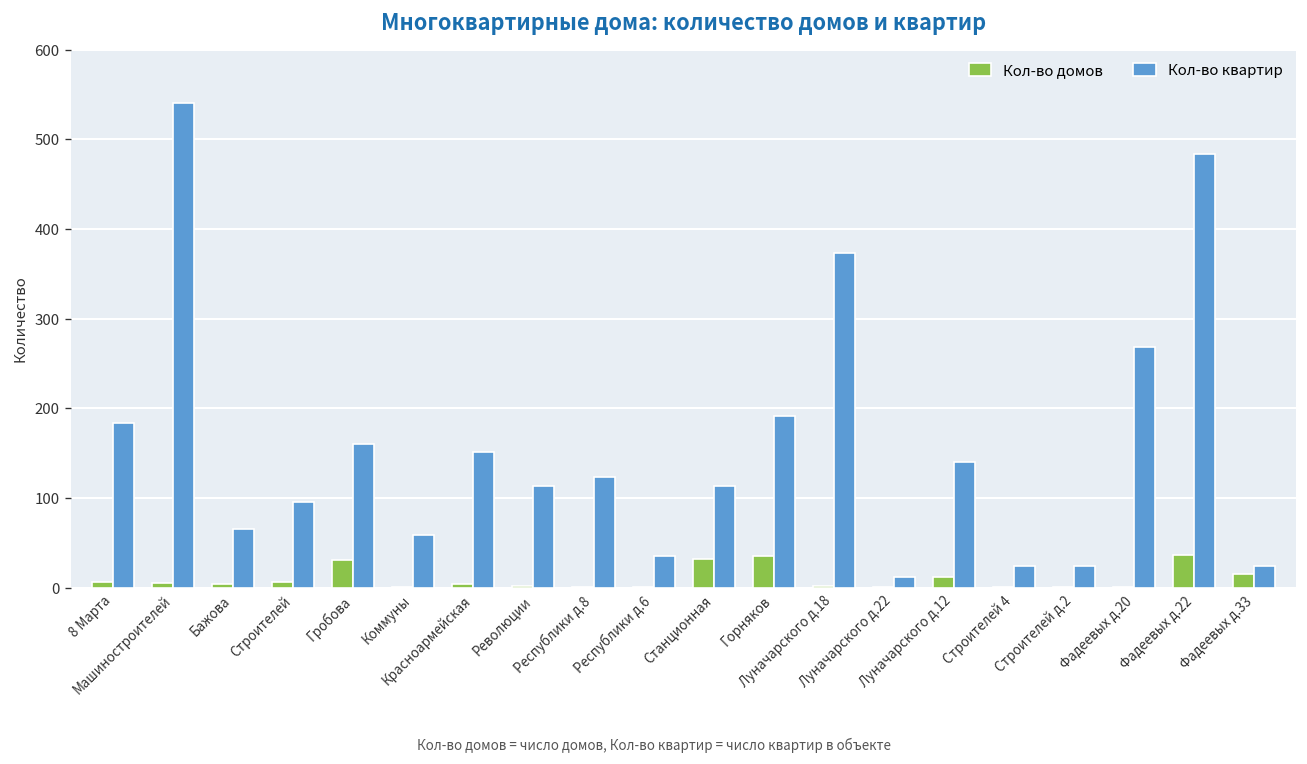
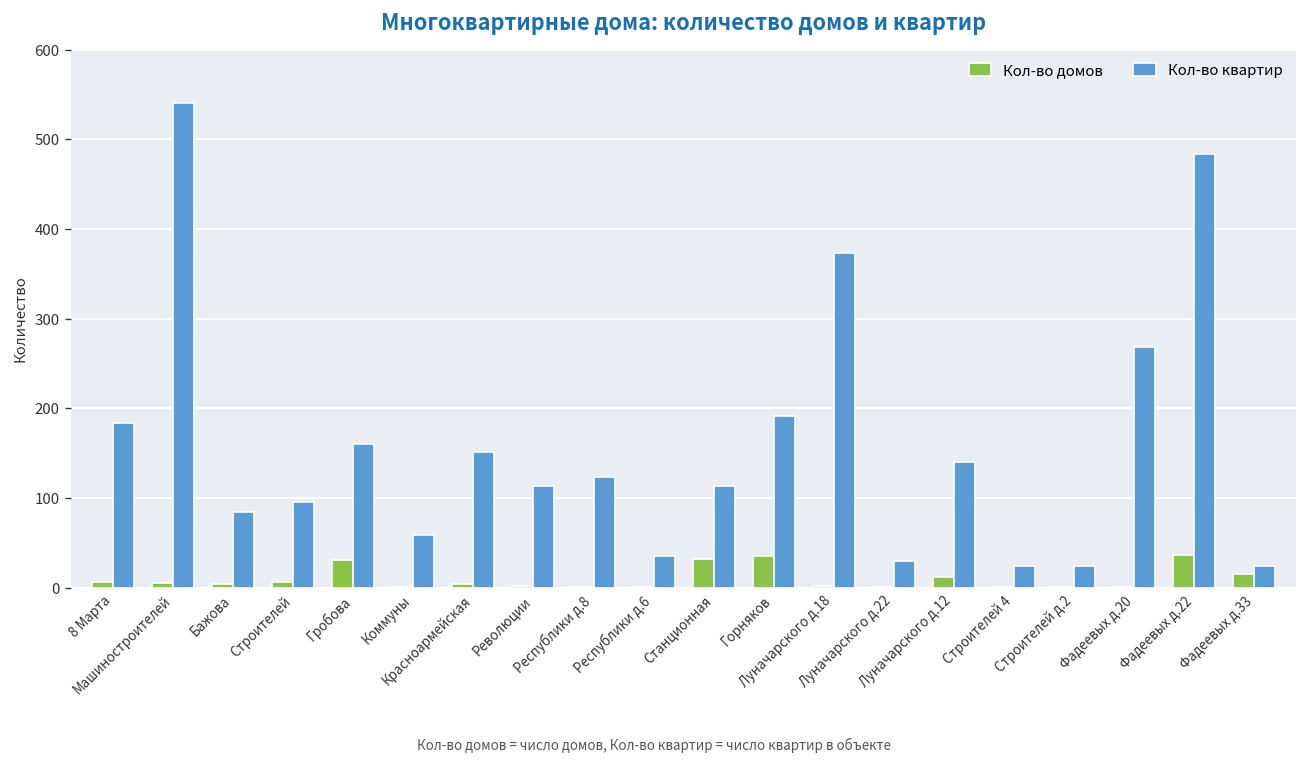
Кол-во квартир, Бажова: 70 -> 80
Кол-во квартир, Луначарского д.22: 10 -> 30
